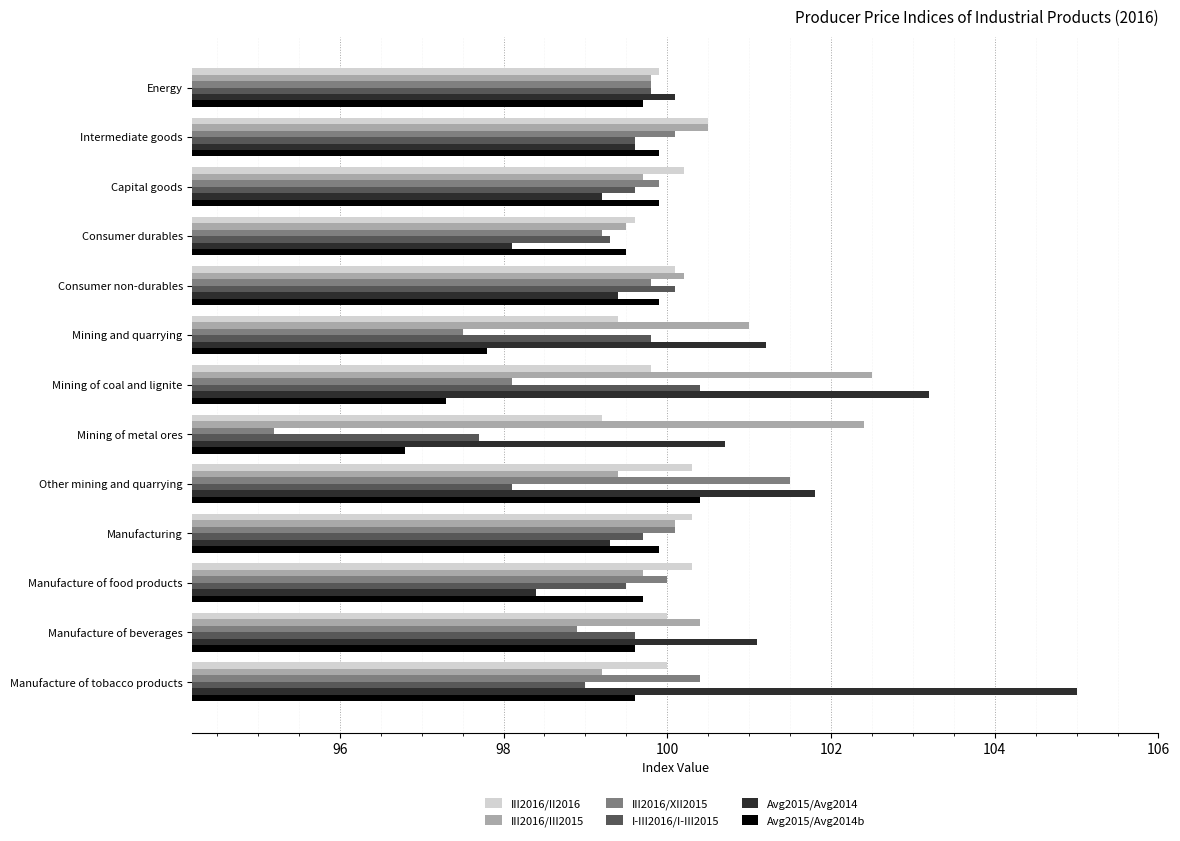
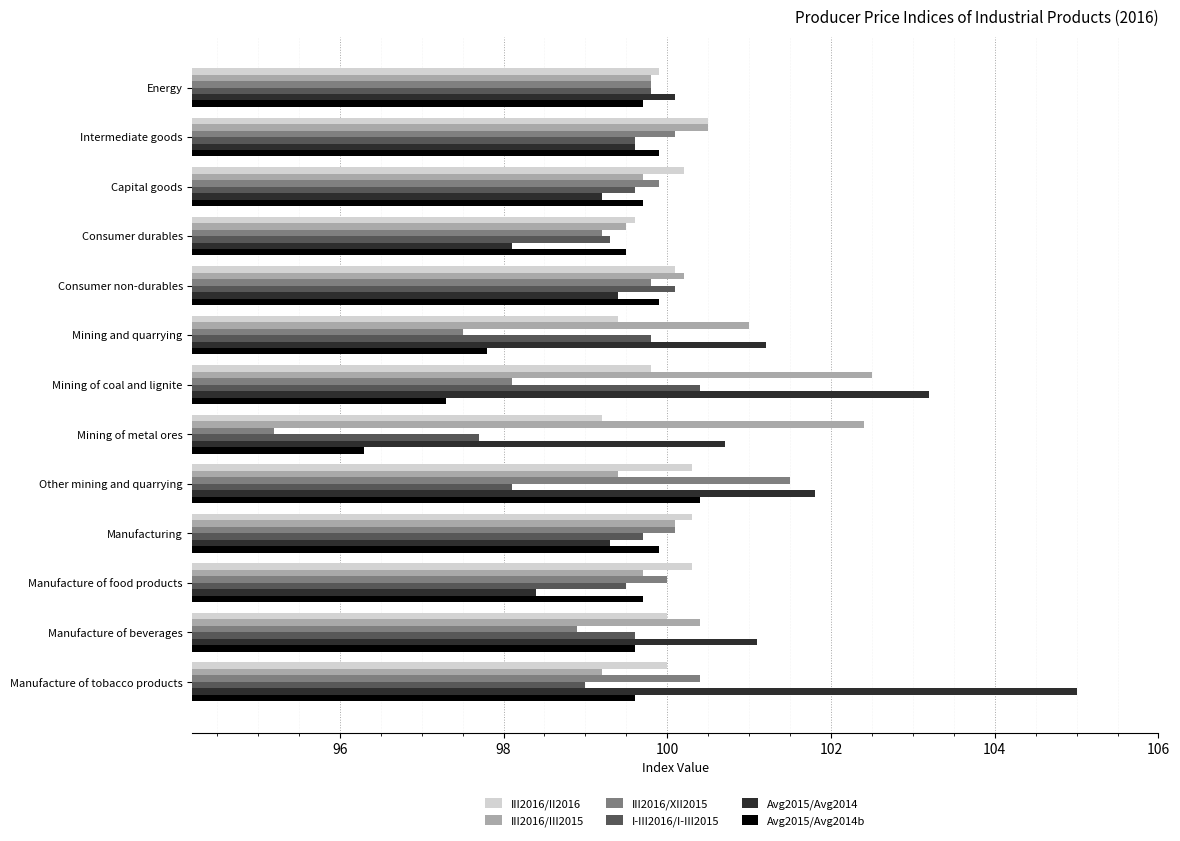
Avg2015/Avg2014b, Capital goods: 99.9 -> 99.7
Avg2015/Avg2014b, Mining of metal ores: 96.8 -> 96.3
